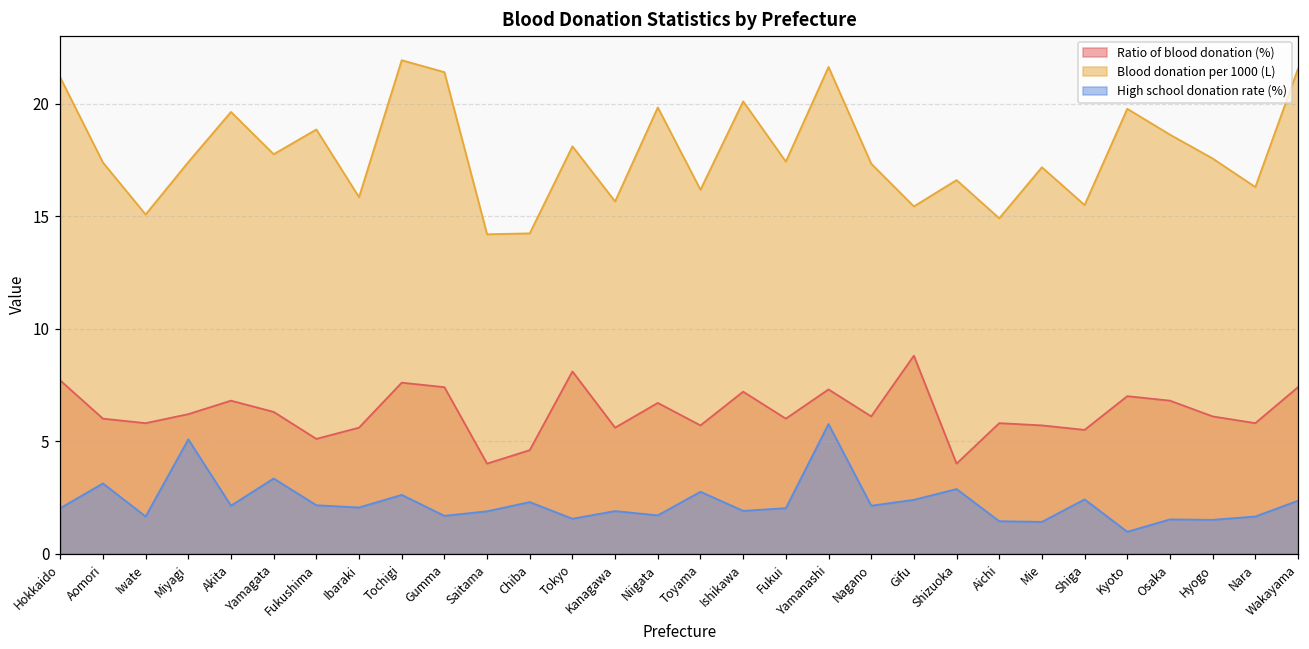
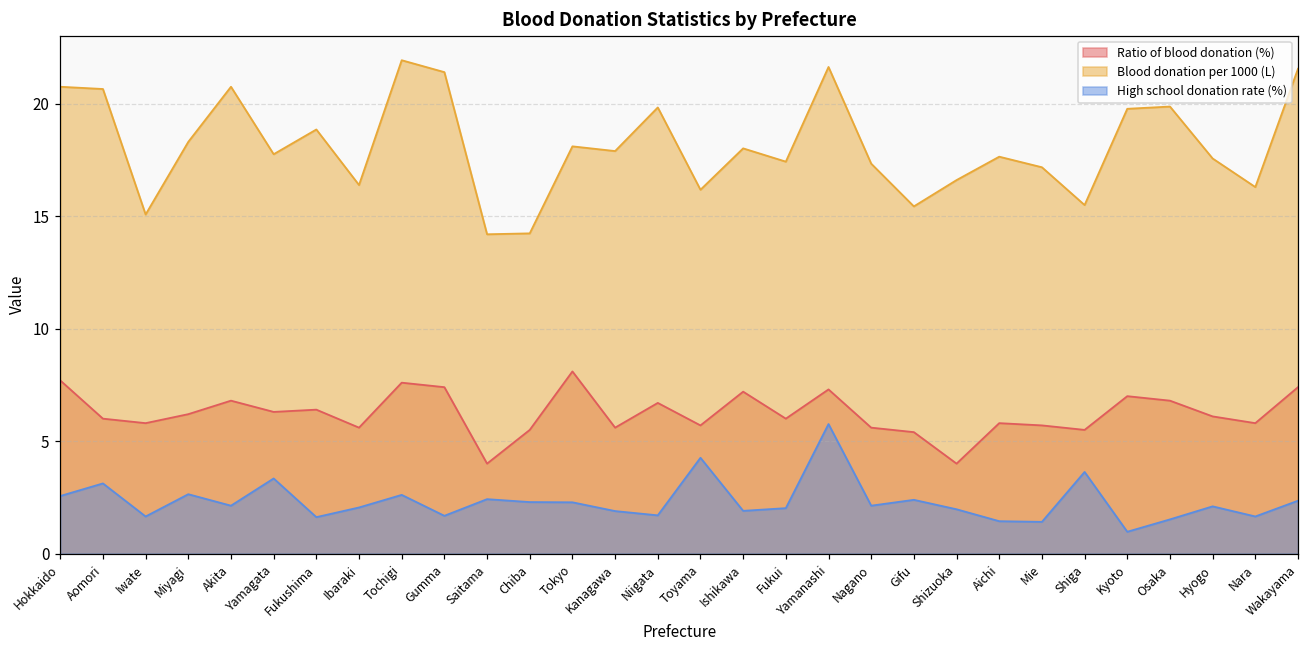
Blood donation per 1000 (L), Hokkaido: 21.2 -> 20.8
High school donation rate (%), Hokkaido: 2.0 -> 2.6
Blood donation per 1000 (L), Aomori: 17.4 -> 20.7
Blood donation per 1000 (L), Miyagi: 17.4 -> 18.3
High school donation rate (%), Miyagi: 5.1 -> 2.6
Blood donation per 1000 (L), Akita: 19.6 -> 20.8
Ratio of blood donation (%), Fukushima: 5.1 -> 6.4
High school donation rate (%), Fukushima: 2.2 -> 1.6
Blood donation per 1000 (L), Ibaraki: 15.9 -> 16.4
High school donation rate (%), Saitama: 1.9 -> 2.4
Ratio of blood donation (%), Chiba: 4.6 -> 5.5
High school donation rate (%), Tokyo: 1.6 -> 2.3
Blood donation per 1000 (L), Kanagawa: 15.7 -> 17.9
High school donation rate (%), Toyama: 2.8 -> 4.3
Blood donation per 1000 (L), Ishikawa: 20.1 -> 18.0
Ratio of blood donation (%), Nagano: 6.1 -> 5.6
Ratio of blood donation (%), Gifu: 8.8 -> 5.4
High school donation rate (%), Shizuoka: 2.9 -> 2.0
Blood donation per 1000 (L), Aichi: 14.9 -> 17.7
High school donation rate (%), Shiga: 2.4 -> 3.6
Blood donation per 1000 (L), Osaka: 18.6 -> 19.9
High school donation rate (%), Hyogo: 1.5 -> 2.1
